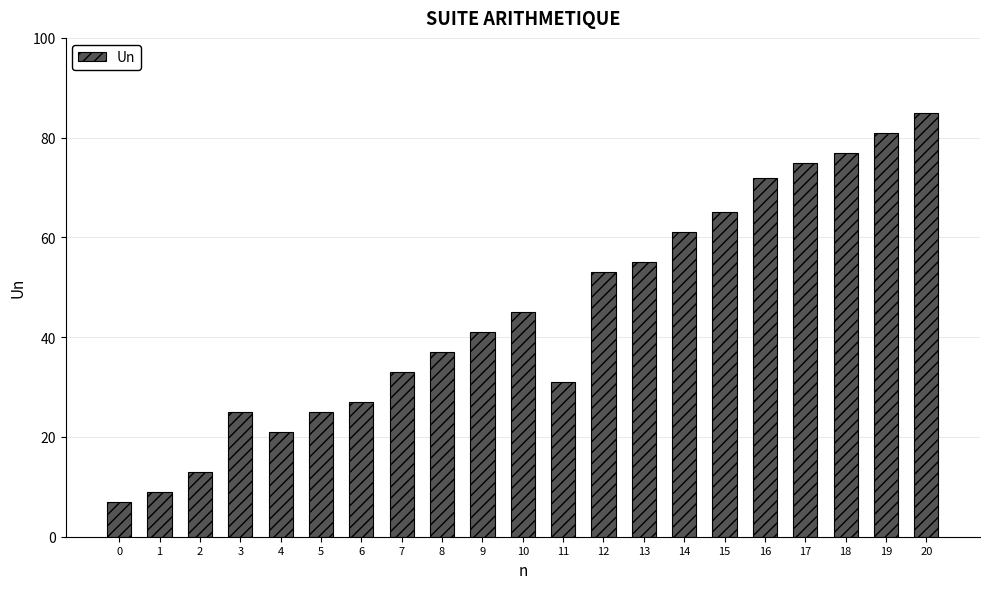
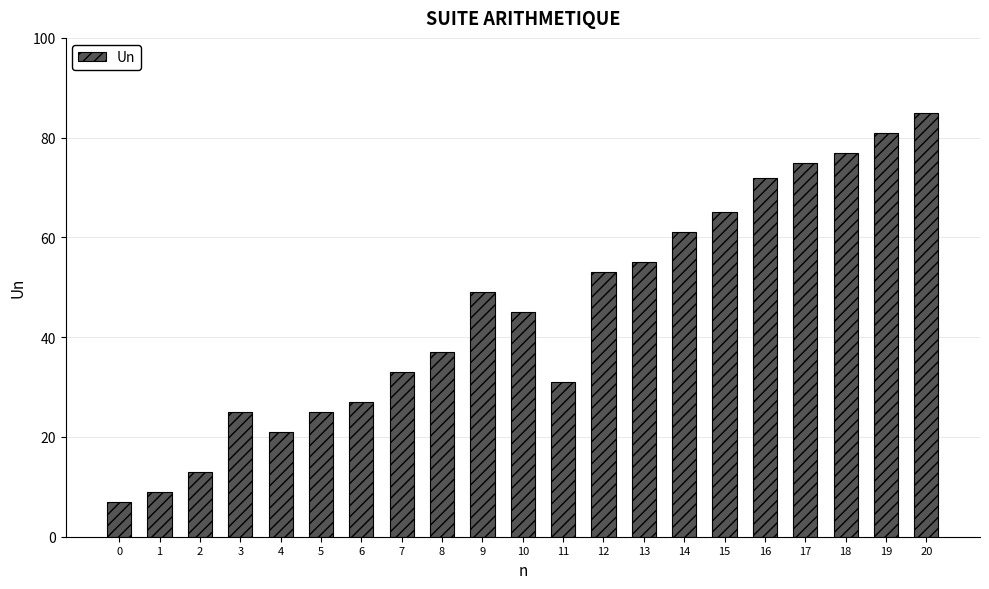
9: 41 -> 49
